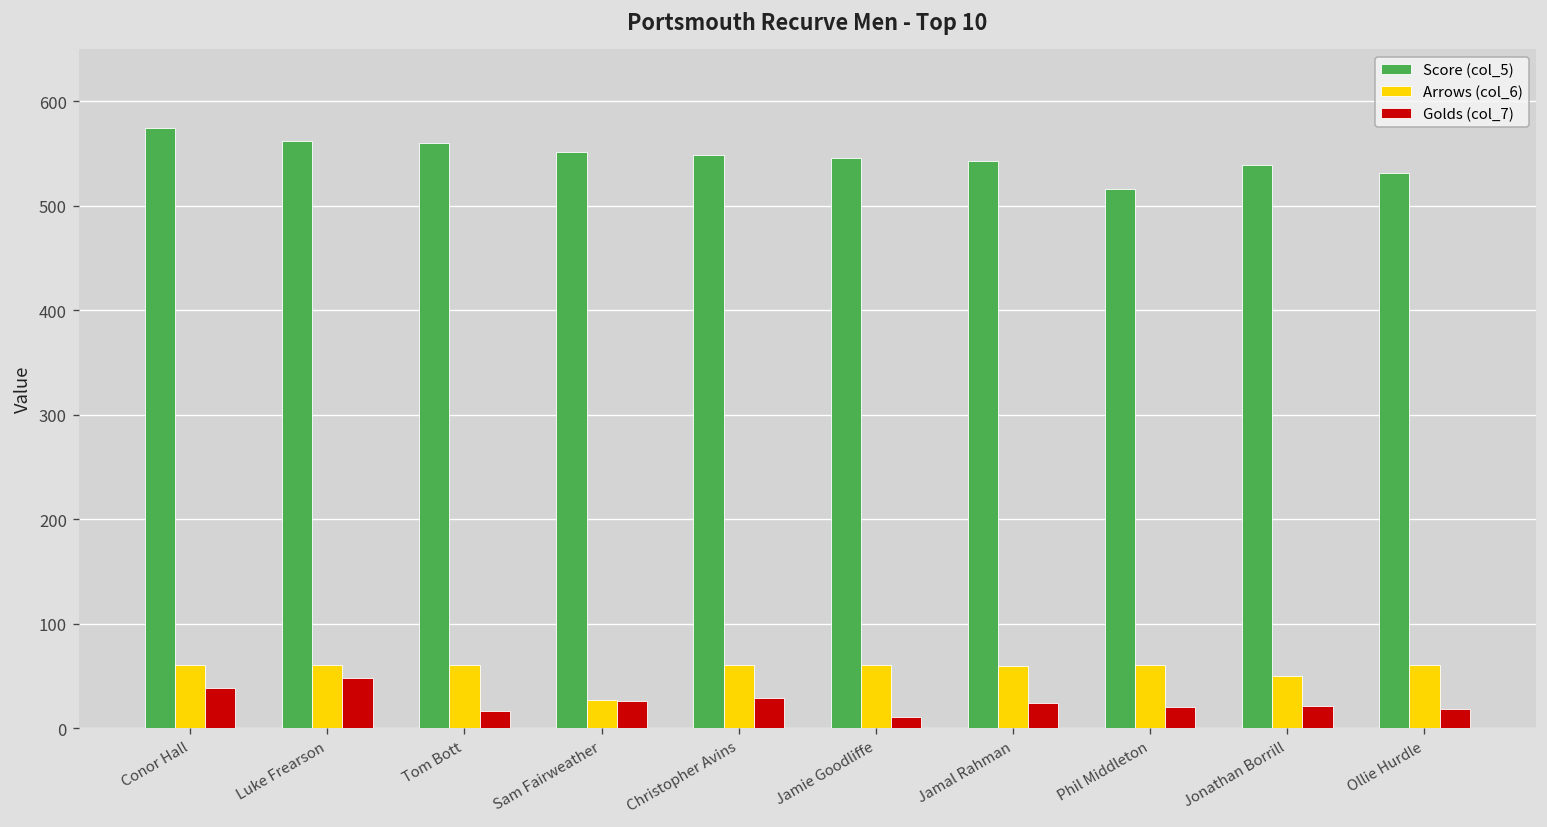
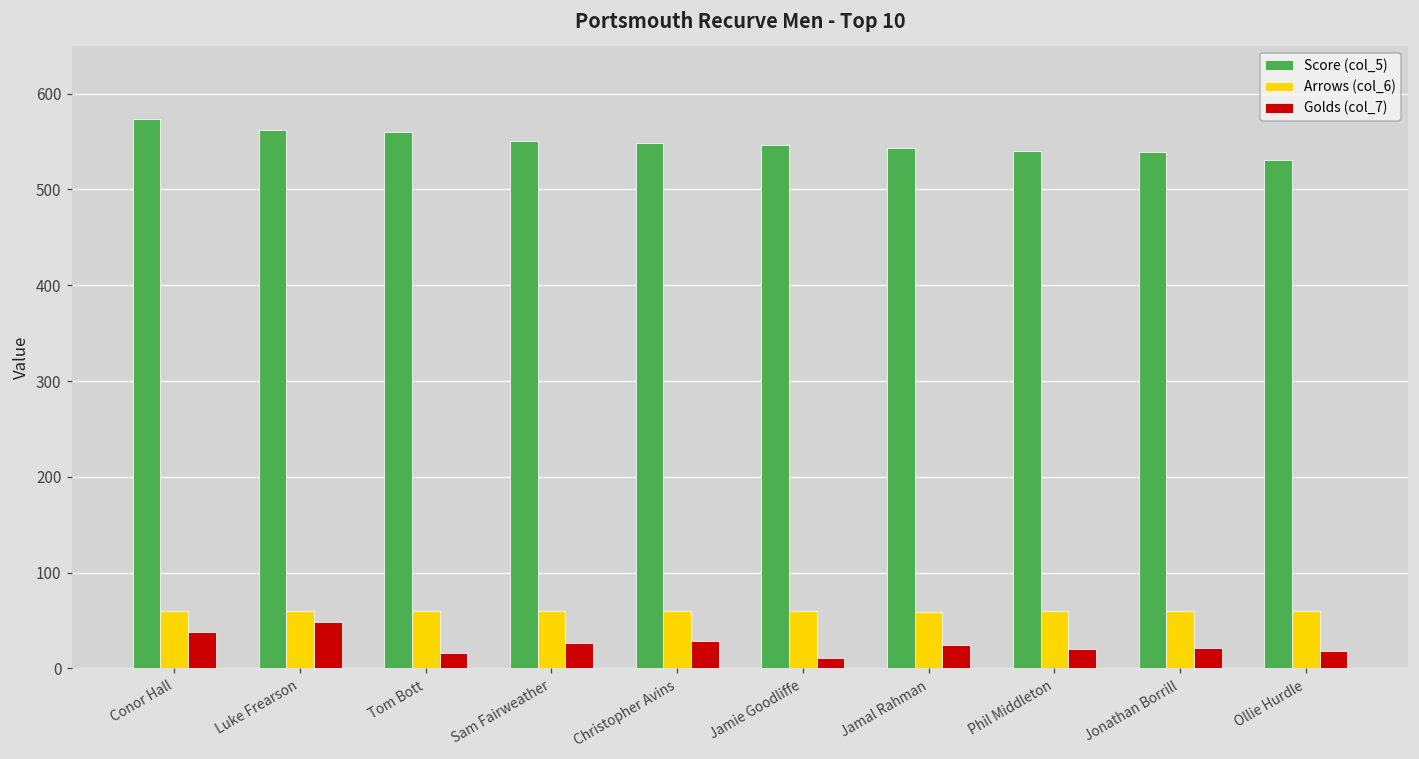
Arrows (col_6), Sam Fairweather: 30 -> 60
Score (col_5), Phil Middleton: 520 -> 540
Arrows (col_6), Jonathan Borrill: 50 -> 60
